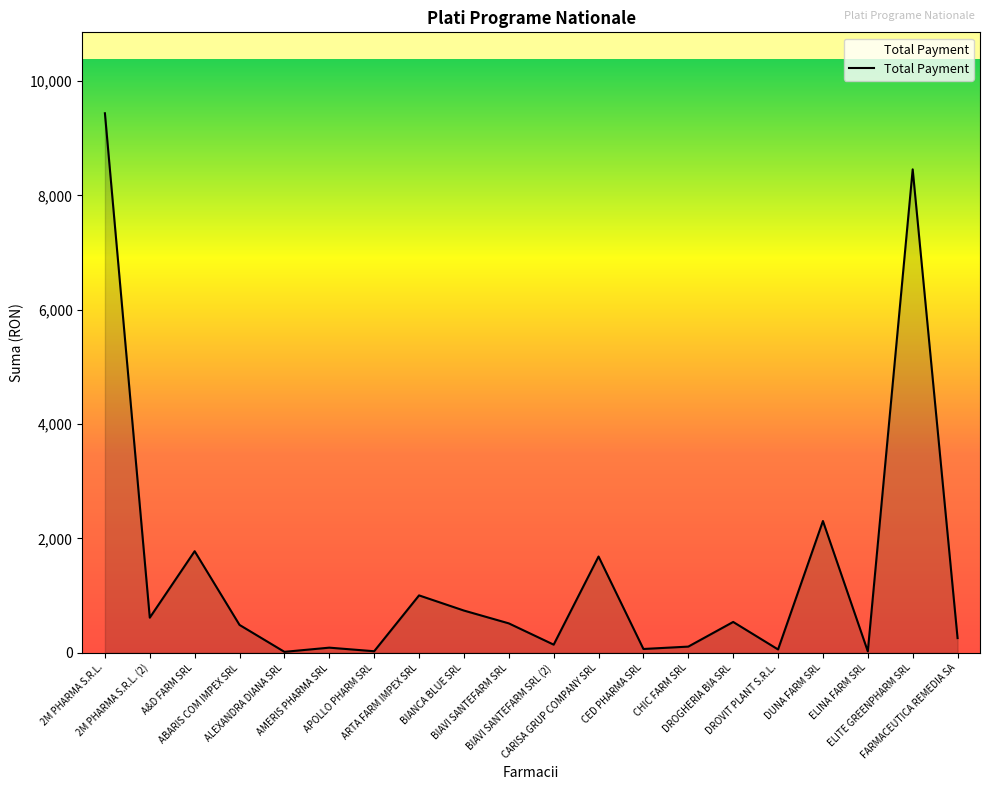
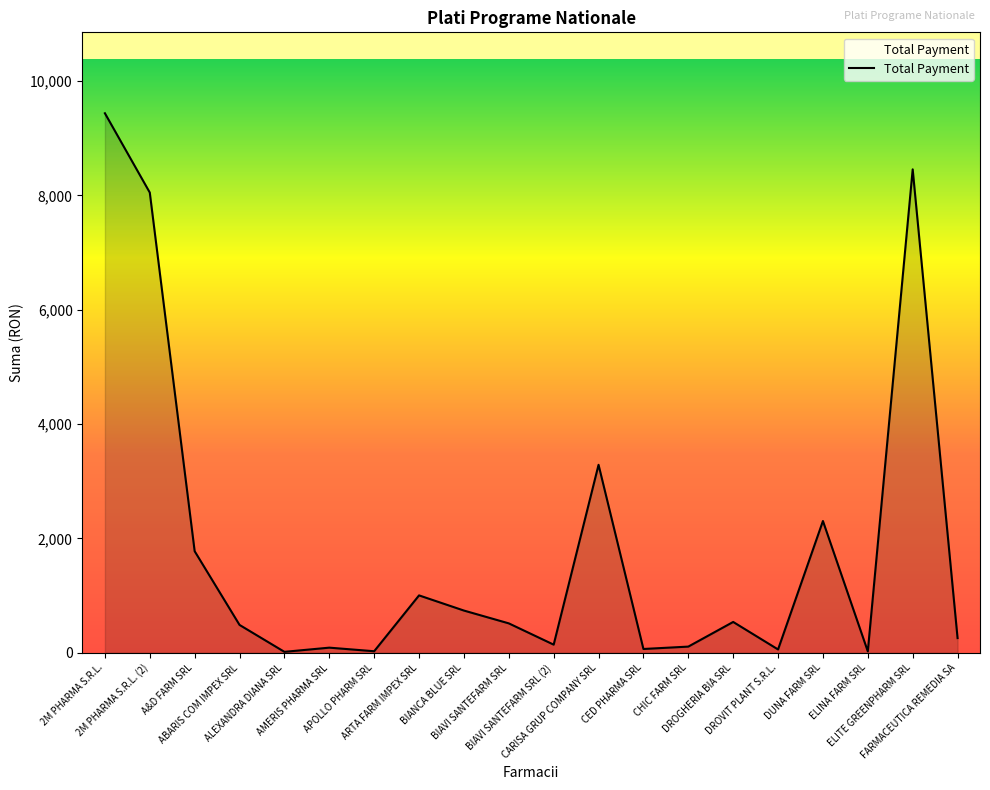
2M PHARMA S.R.L. (2): 600 -> 8,100
CARISA GRUP COMPANY SRL: 1,700 -> 3,300
